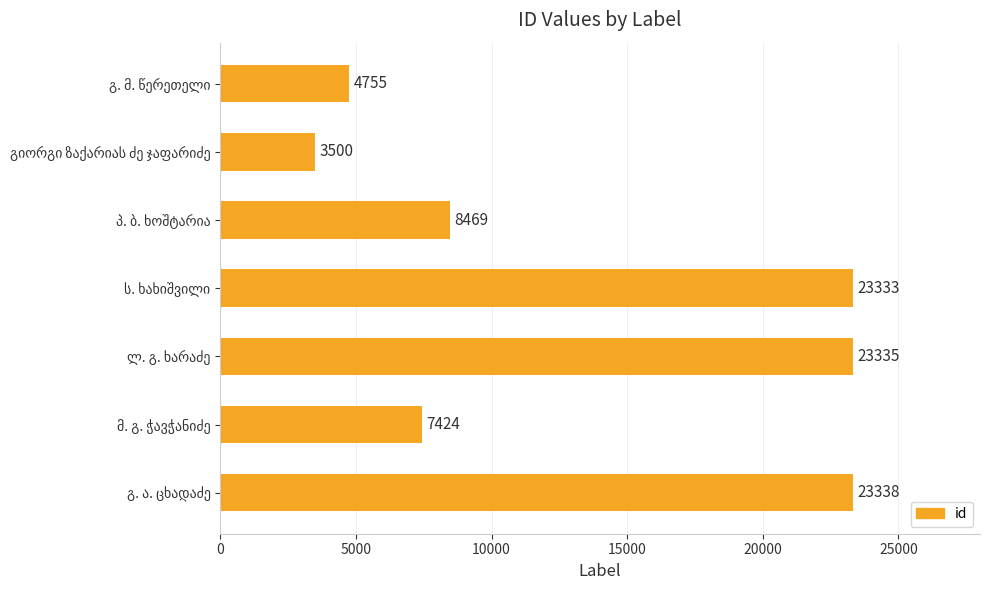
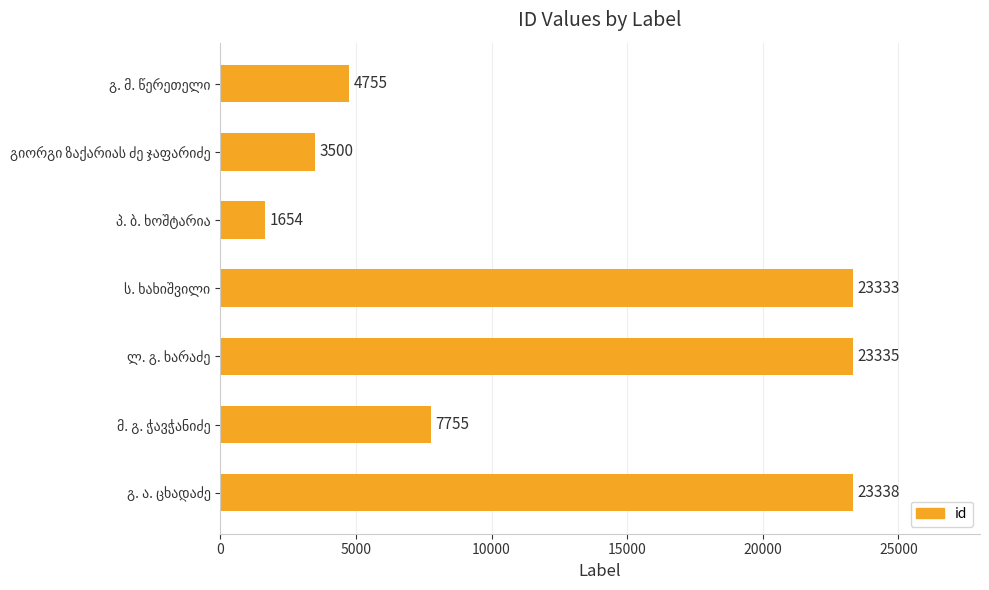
პ. ბ. ხოშტარია: 8469 -> 1654
მ. გ. ჭავჭანიძე: 7424 -> 7755
